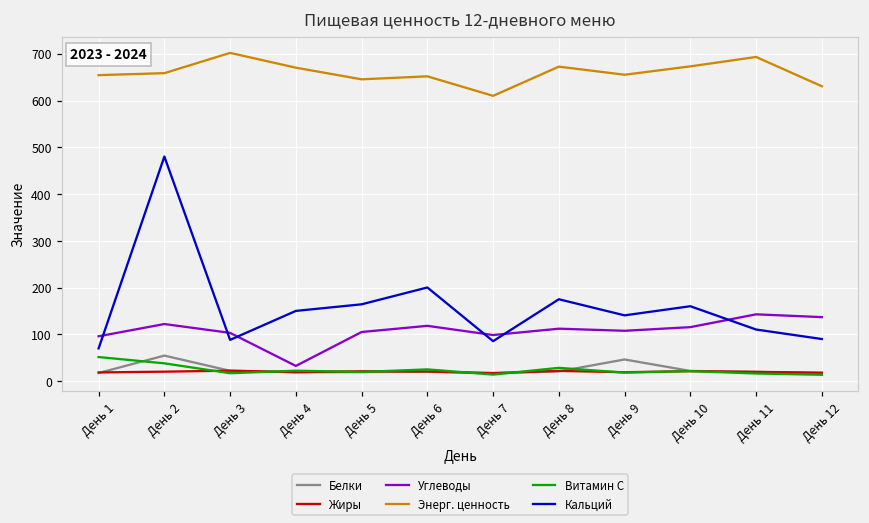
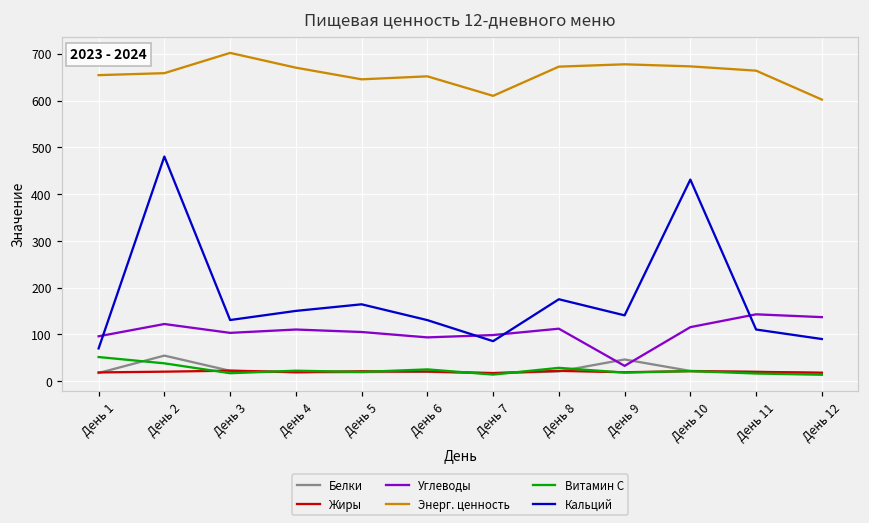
Кальций, День 3: 90 -> 130
Углеводы, День 4: 30 -> 110
Углеводы, День 6: 120 -> 90
Кальций, День 6: 200 -> 130
Углеводы, День 9: 110 -> 30
Энерг. ценность, День 9: 660 -> 680
Кальций, День 10: 160 -> 430
Энерг. ценность, День 11: 690 -> 660
Энерг. ценность, День 12: 630 -> 600
